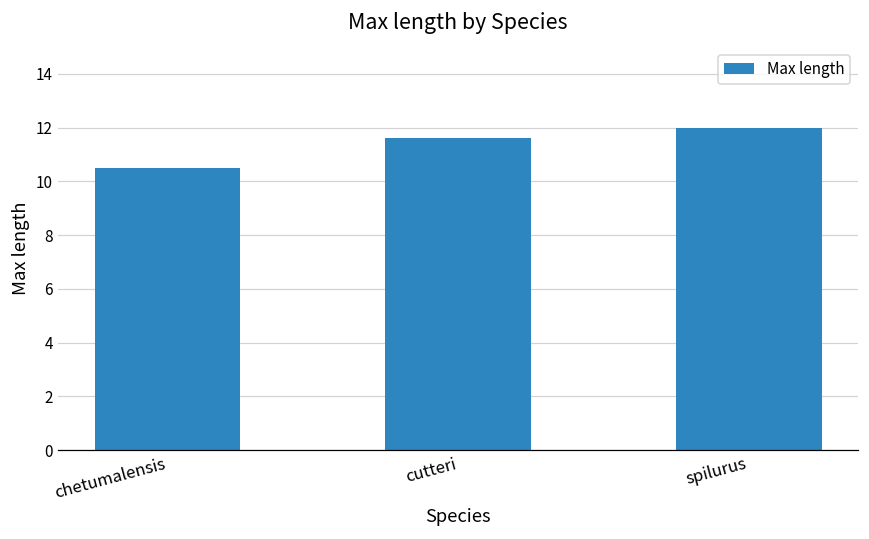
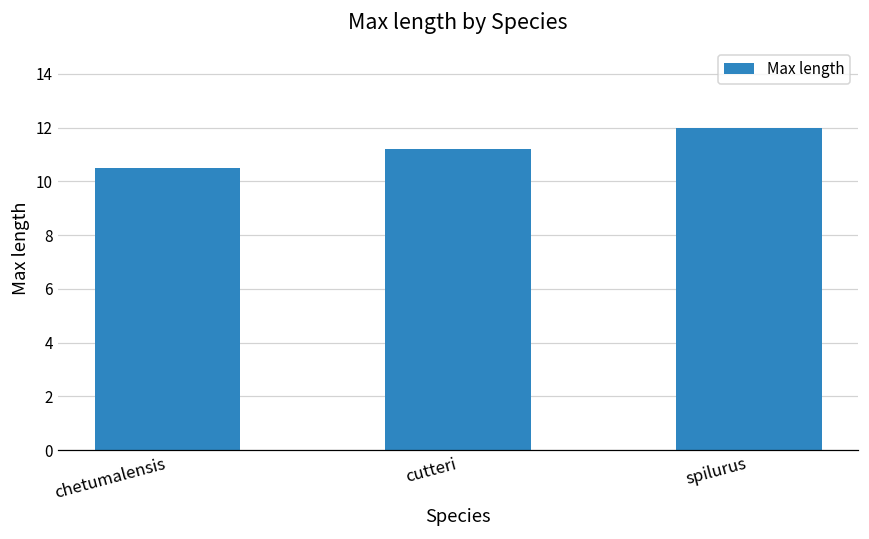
cutteri: 11.6 -> 11.2
